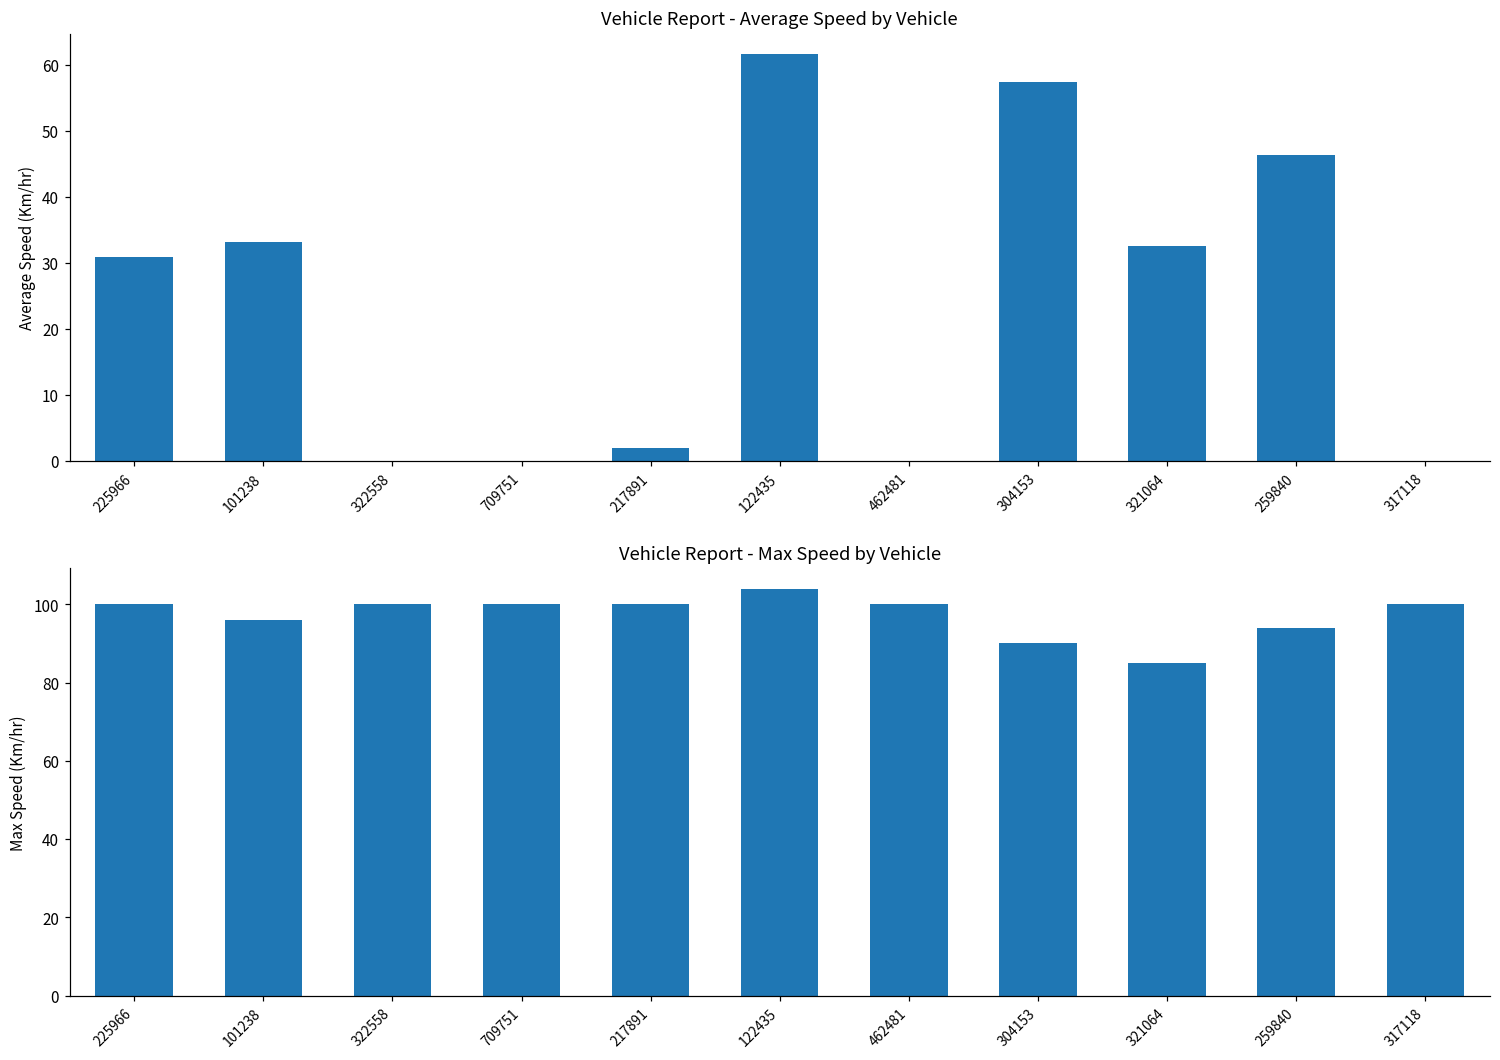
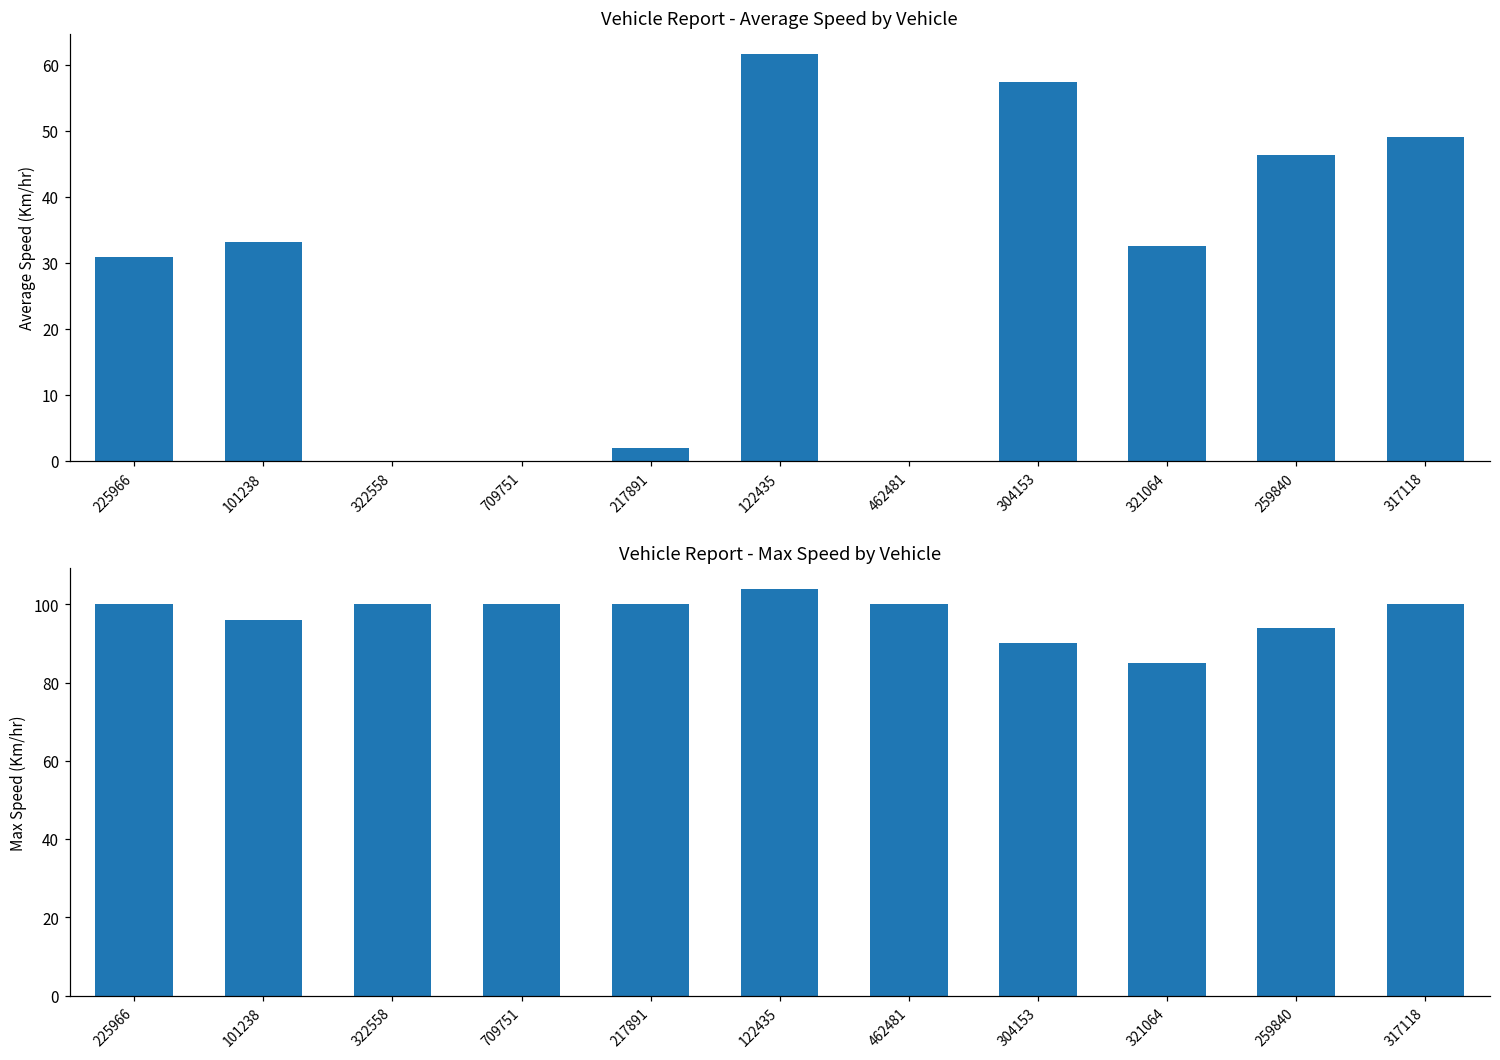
Vehicle Report - Average Speed by Vehicle, 317118: 0 -> 49
